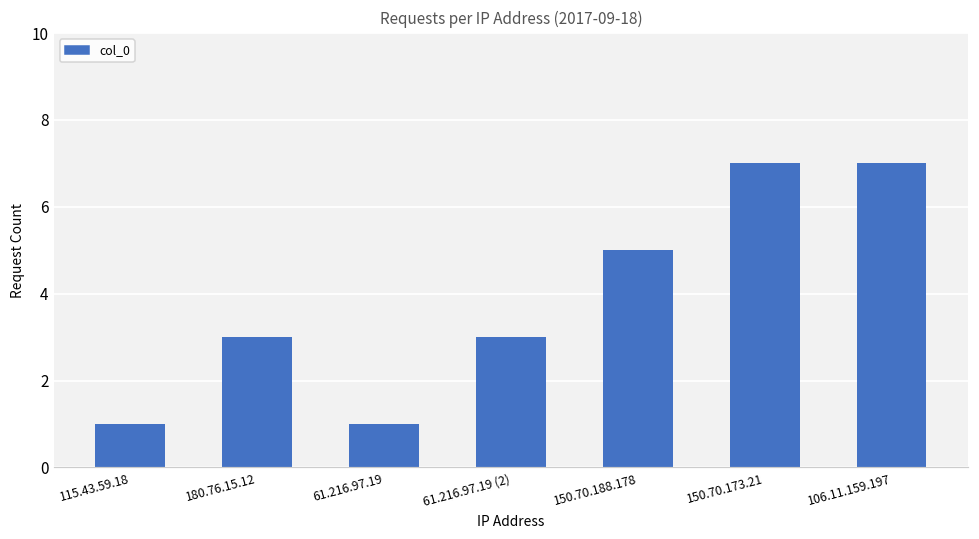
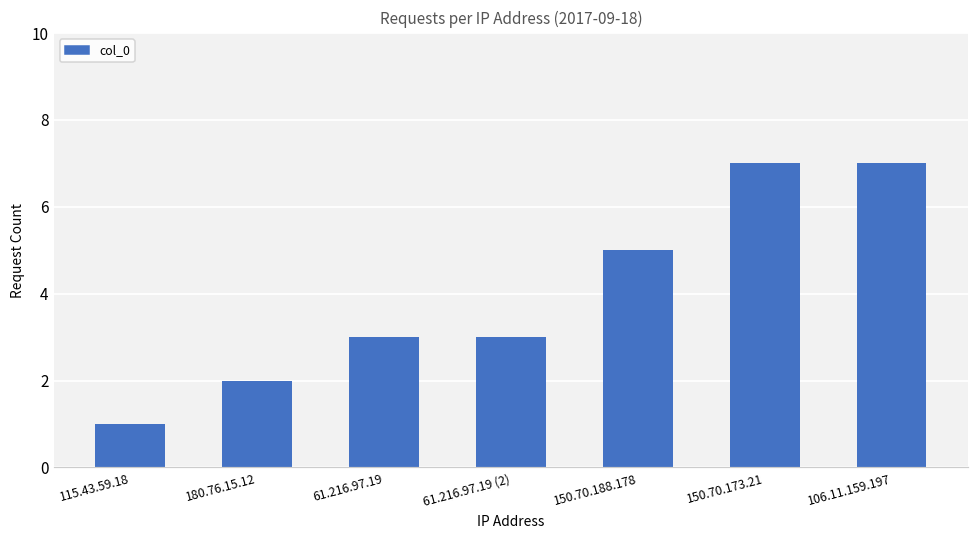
180.76.15.12: 3 -> 2
61.216.97.19: 1 -> 3
